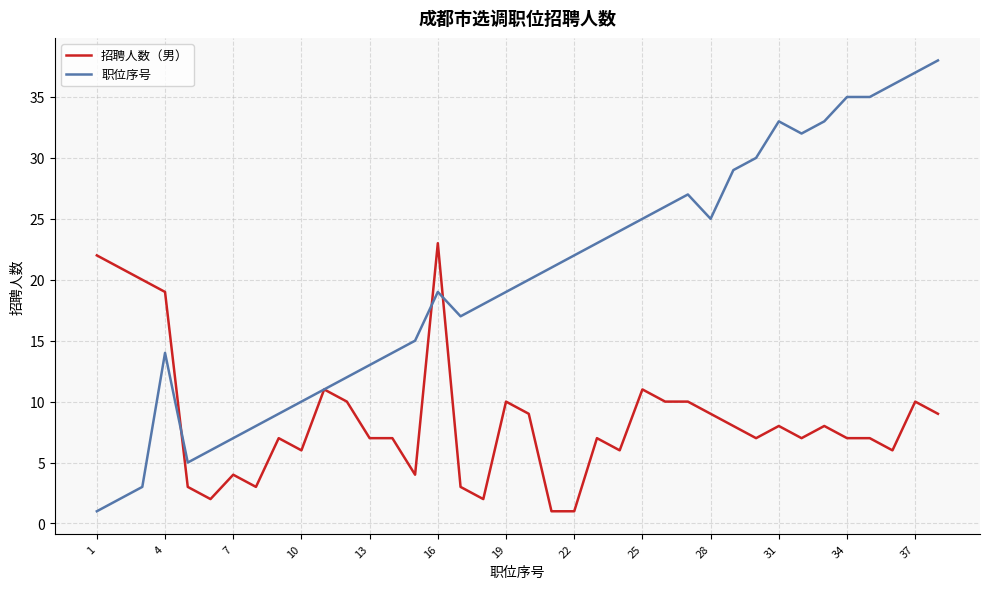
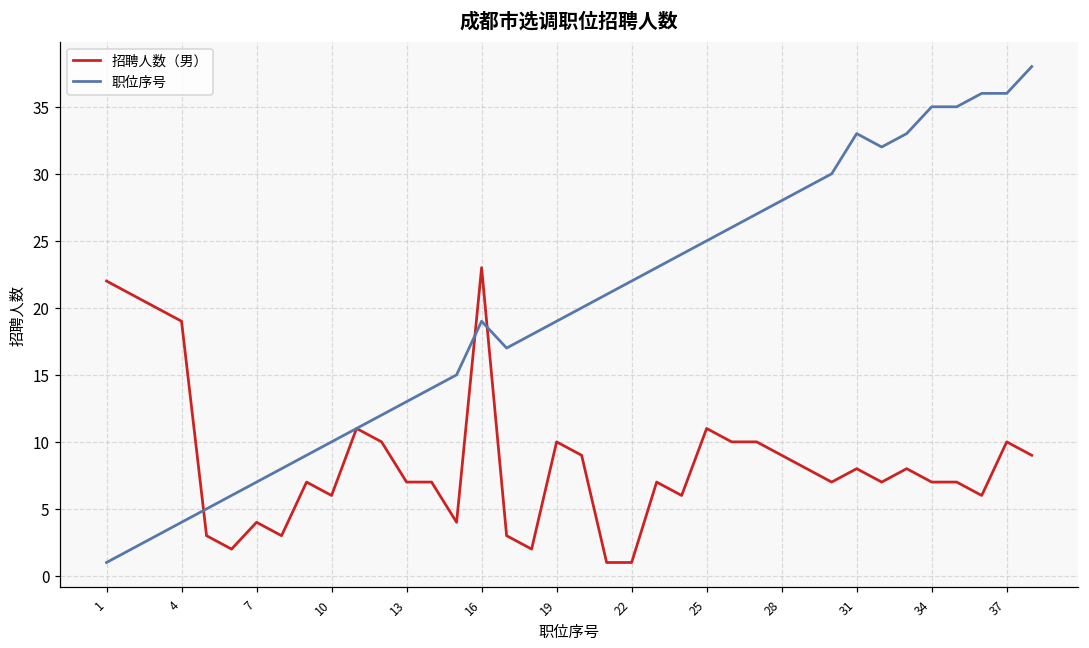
职位序号, 4: 14 -> 4
职位序号, 28: 25 -> 28
职位序号, 37: 37 -> 36
